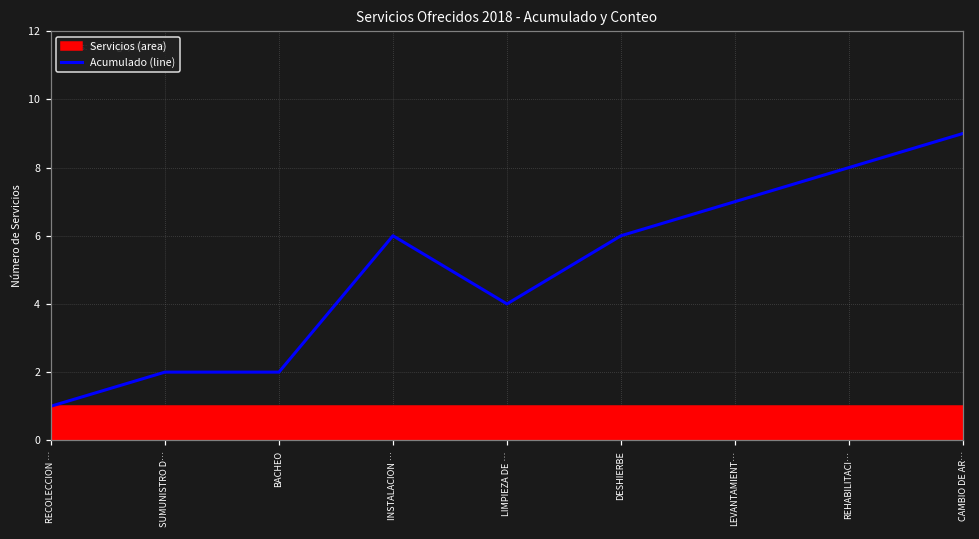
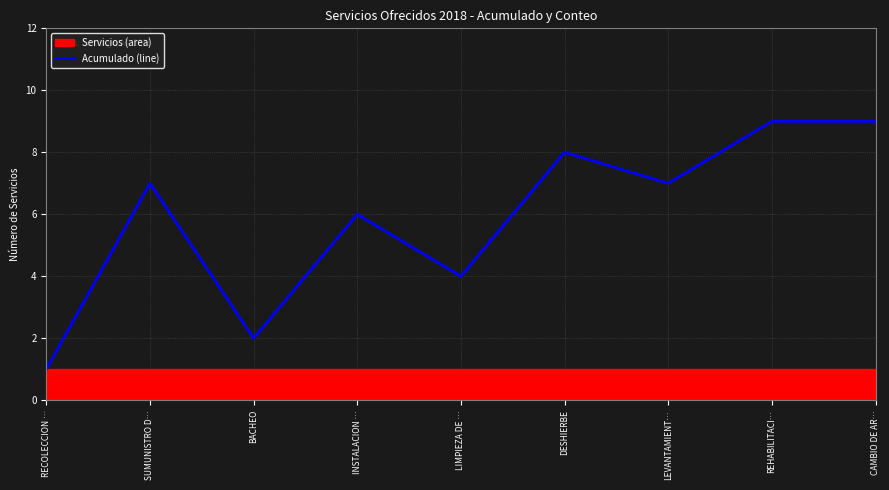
Acumulado (line), SUMUNISTRO D…: 2 -> 7
Acumulado (line), DESHIERBE: 6 -> 8
Acumulado (line), REHABILITACI…: 8 -> 9
